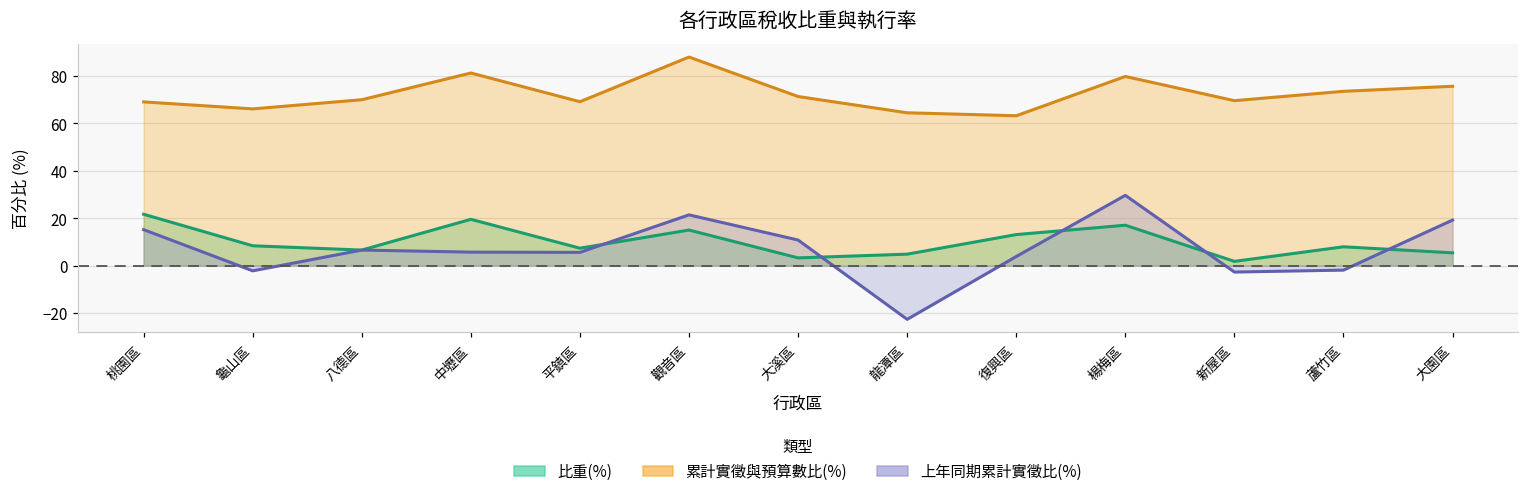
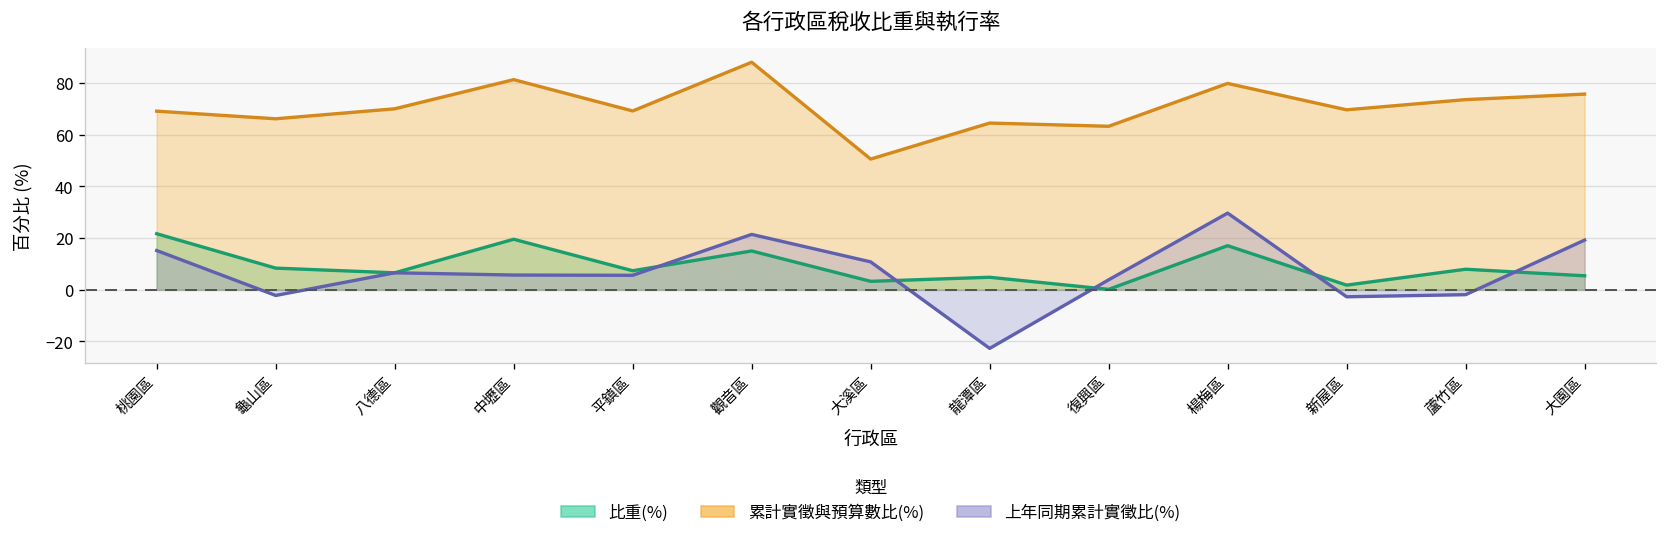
累計實徵與預算數比(%), 大溪區: 71 -> 51
比重(%), 復興區: 13 -> 0
